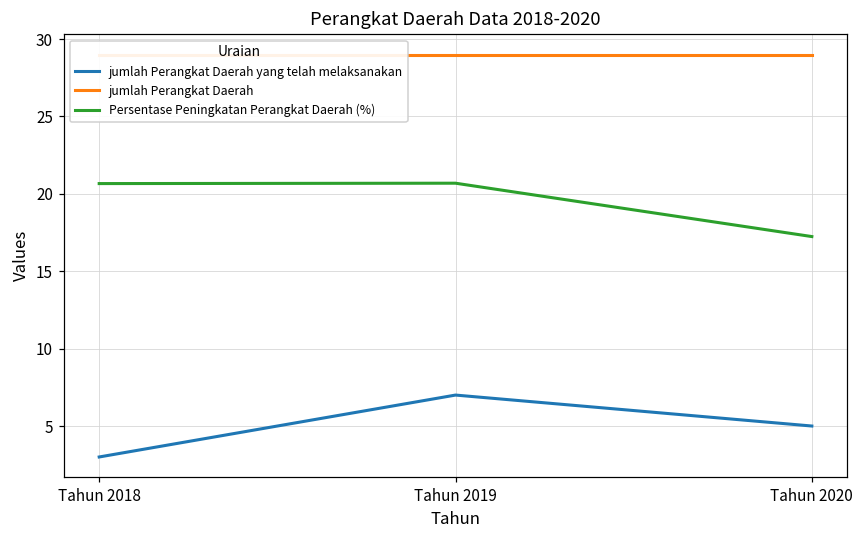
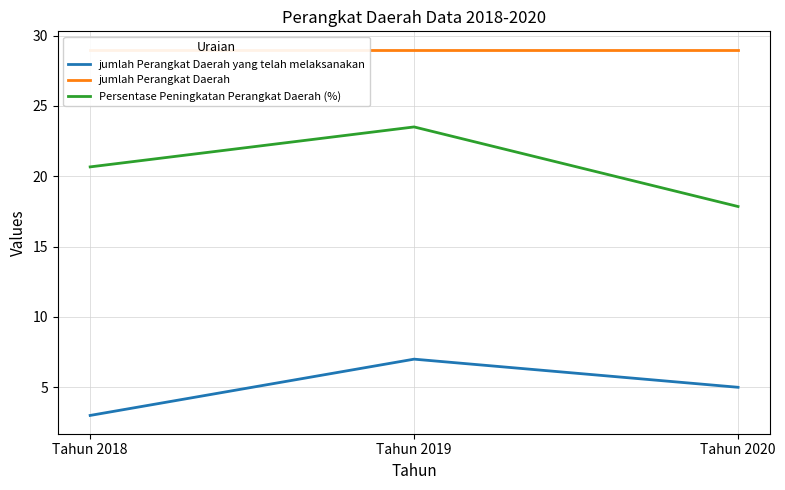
Persentase Peningkatan Perangkat Daerah (%), Tahun 2019: 20.7 -> 23.5
Persentase Peningkatan Perangkat Daerah (%), Tahun 2020: 17.2 -> 17.8
